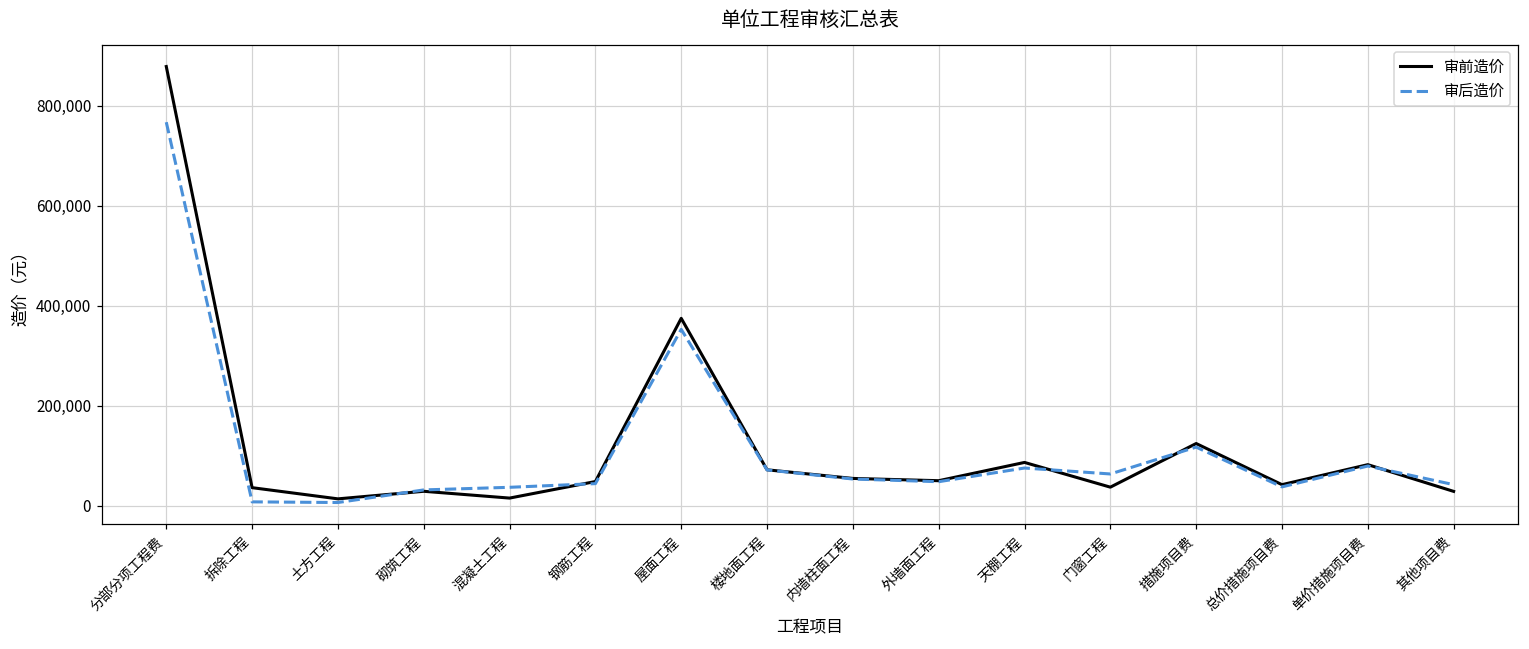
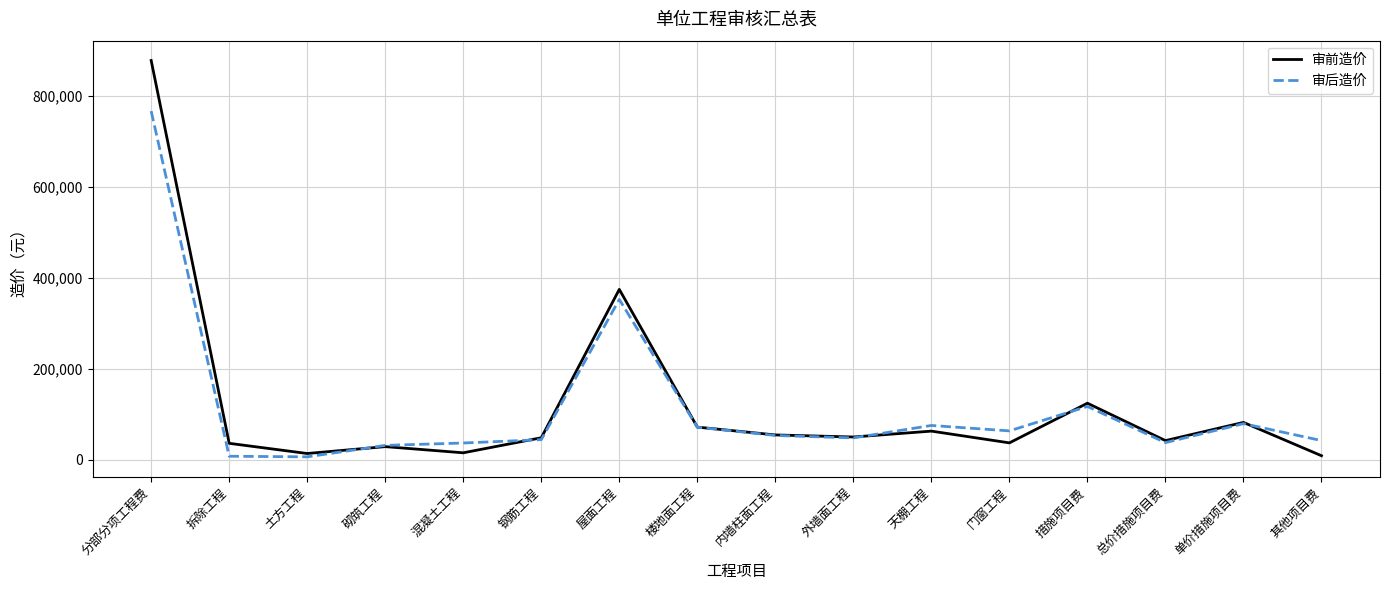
审前造价, 天棚工程: 90,000 -> 60,000
审前造价, 其他项目费: 30,000 -> 10,000
